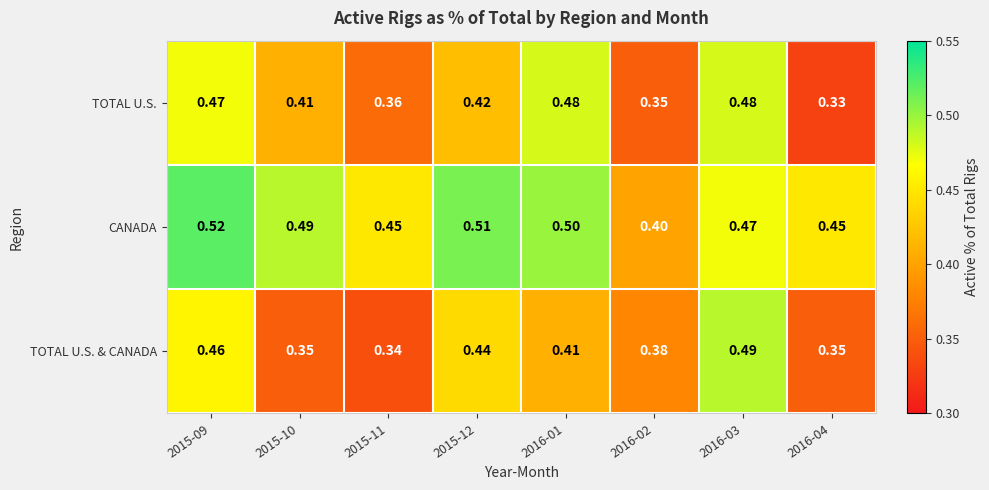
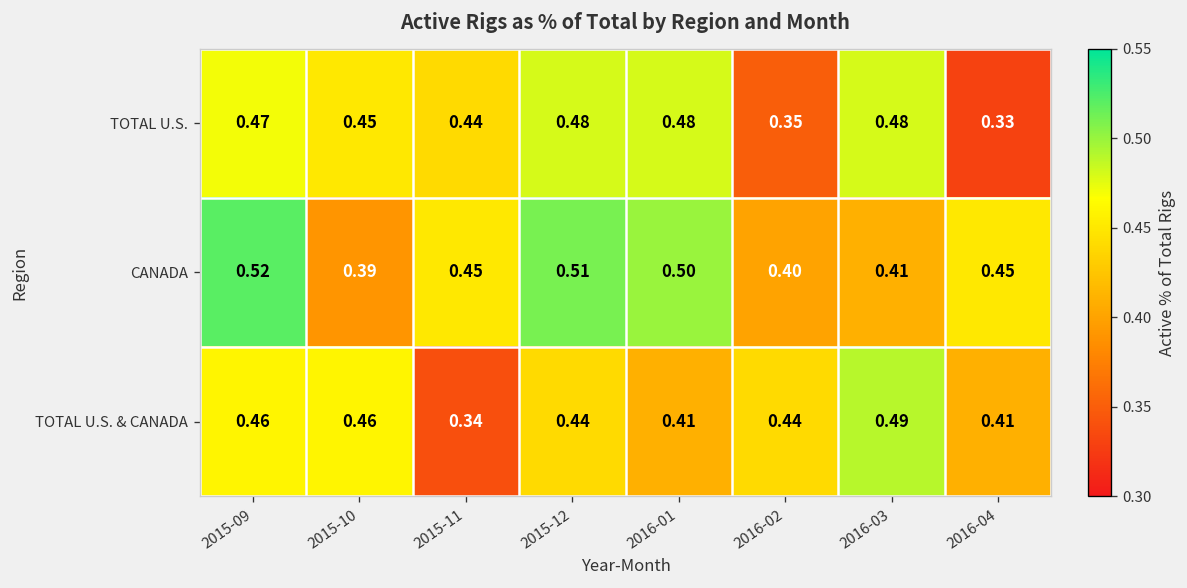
TOTAL U.S., 2015-10: 0.41 -> 0.45
TOTAL U.S., 2015-11: 0.36 -> 0.44
TOTAL U.S., 2015-12: 0.42 -> 0.48
CANADA, 2015-10: 0.49 -> 0.39
CANADA, 2016-03: 0.47 -> 0.41
TOTAL U.S. & CANADA, 2015-10: 0.35 -> 0.46
TOTAL U.S. & CANADA, 2016-02: 0.38 -> 0.44
TOTAL U.S. & CANADA, 2016-04: 0.35 -> 0.41
